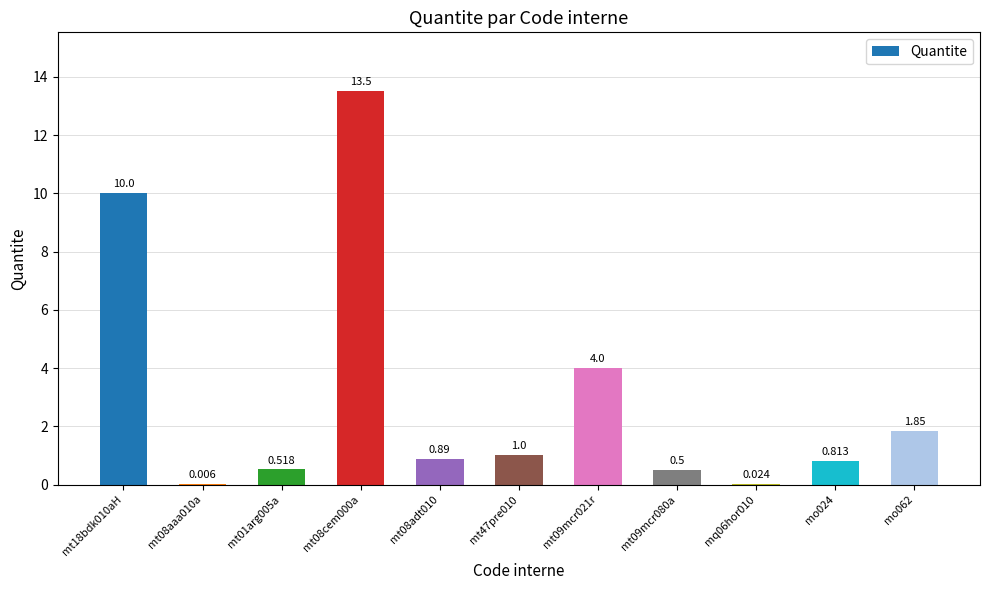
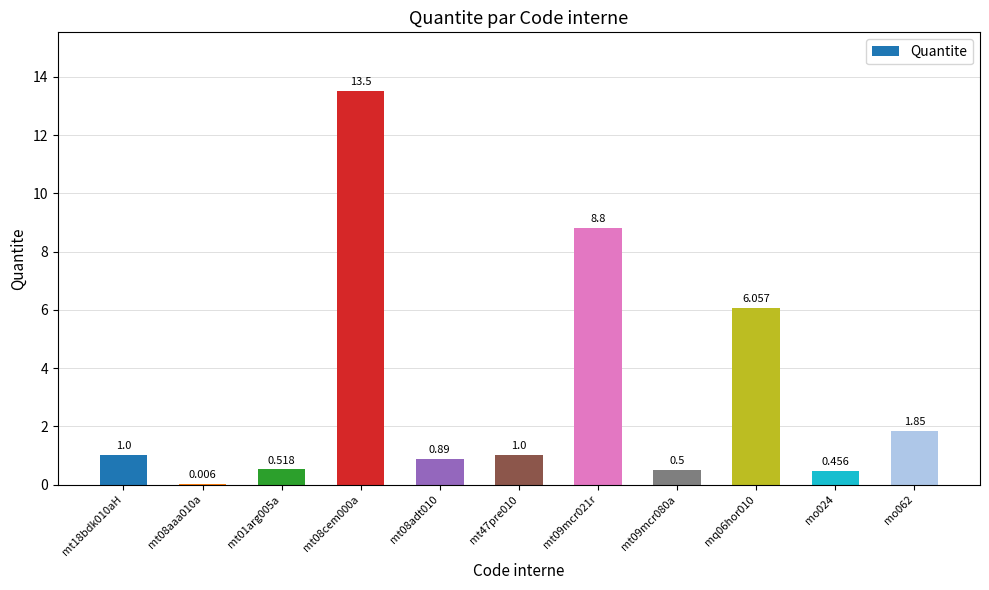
mt18bdk010aH: 10.0 -> 1.0
mt09mcr021r: 4.0 -> 8.8
mq06hor010: 0.024 -> 6.057
mo024: 0.813 -> 0.456
